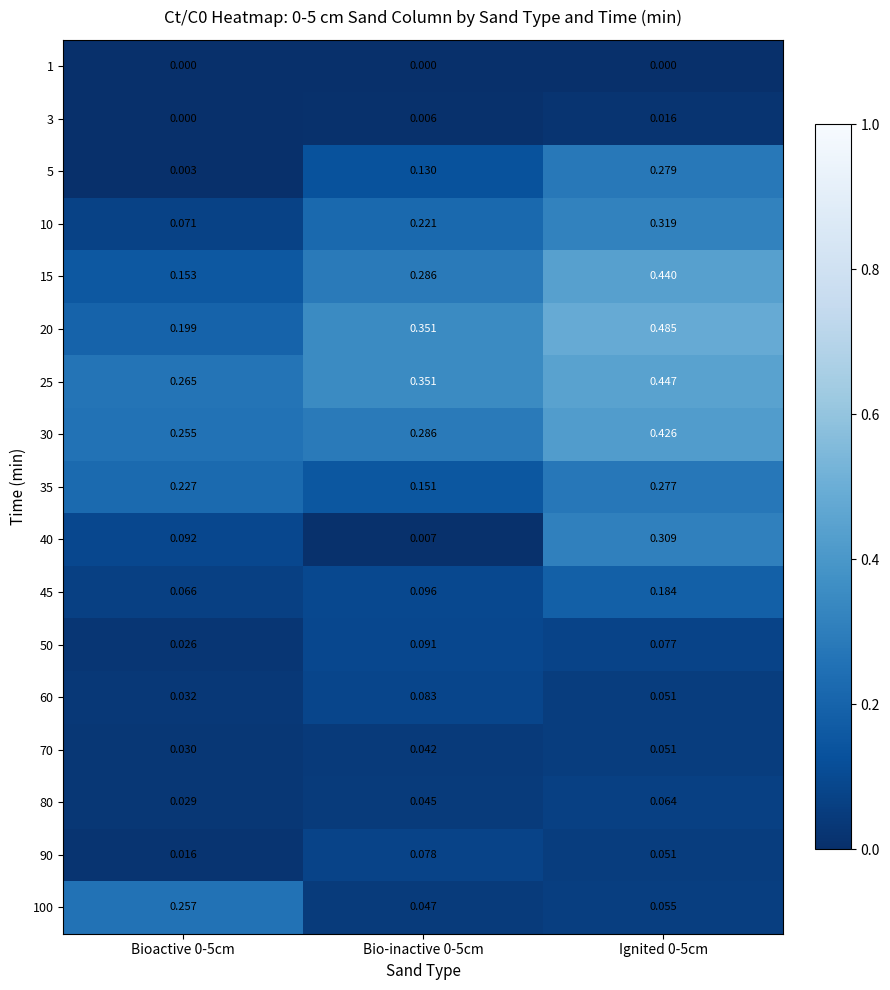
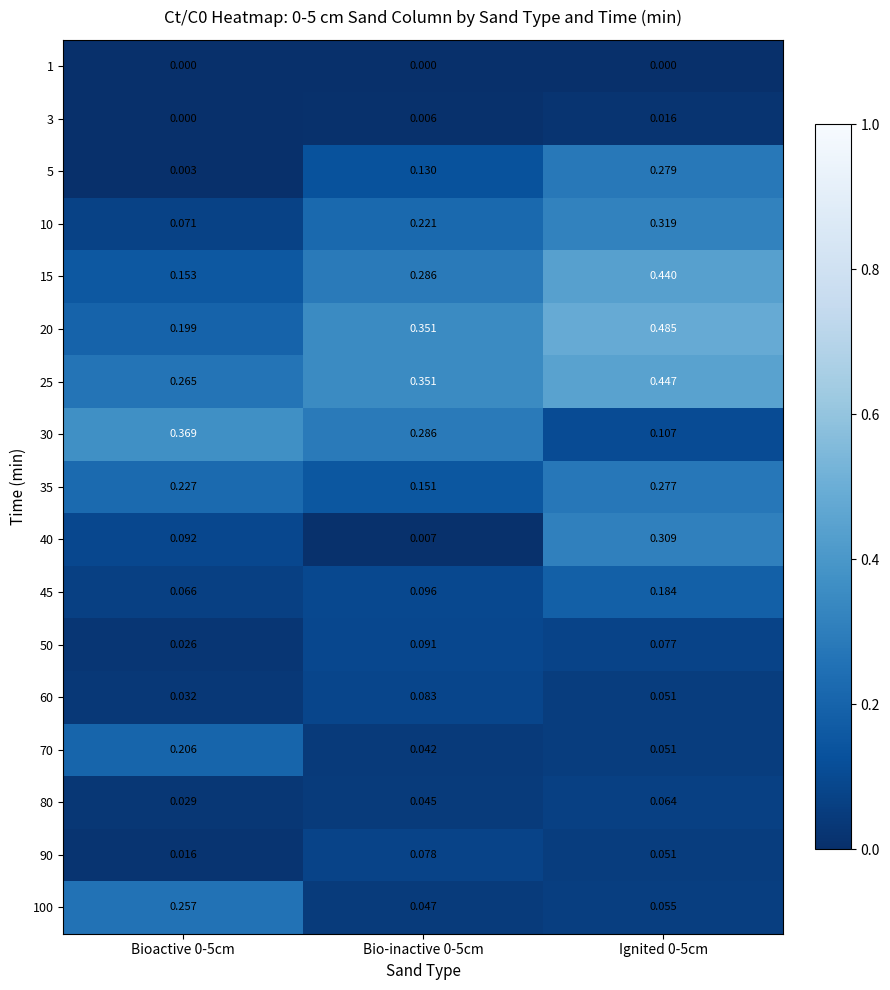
30, Bioactive 0-5cm: 0.255 -> 0.369
30, Ignited 0-5cm: 0.426 -> 0.107
70, Bioactive 0-5cm: 0.030 -> 0.206
